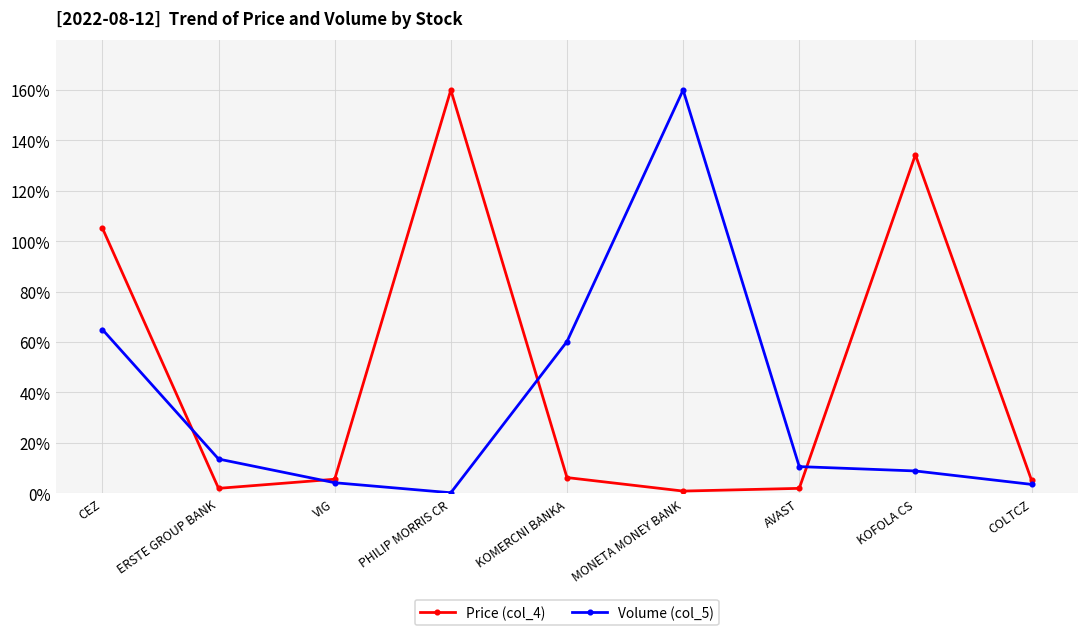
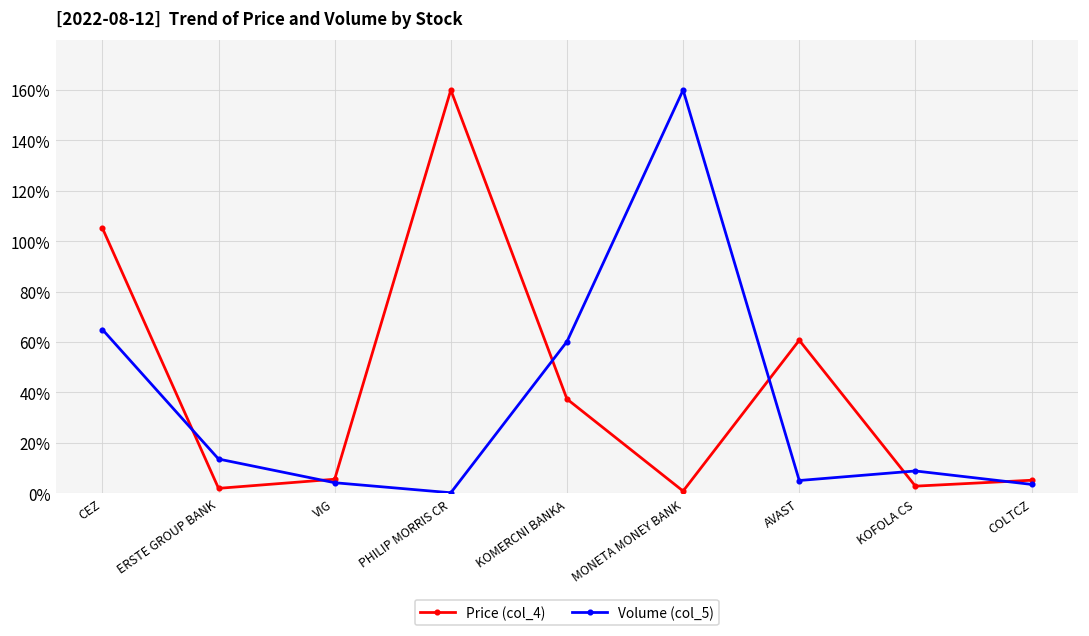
Price (col_4), KOMERCNI BANKA: 6% -> 37%
Price (col_4), AVAST: 2% -> 61%
Volume (col_5), AVAST: 11% -> 5%
Price (col_4), KOFOLA CS: 134% -> 3%
